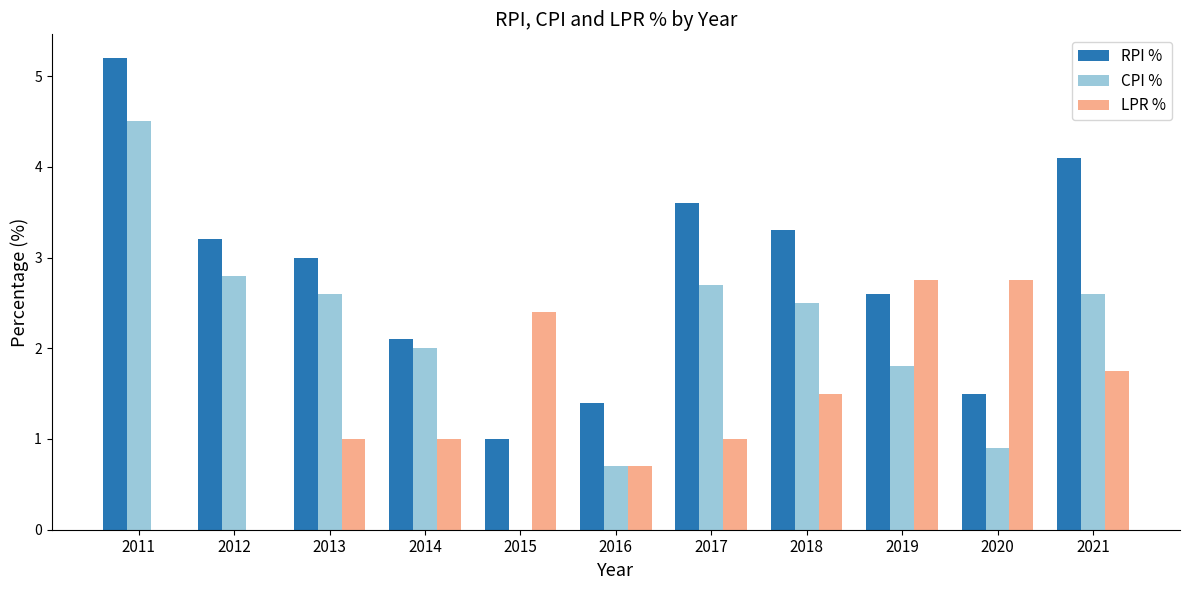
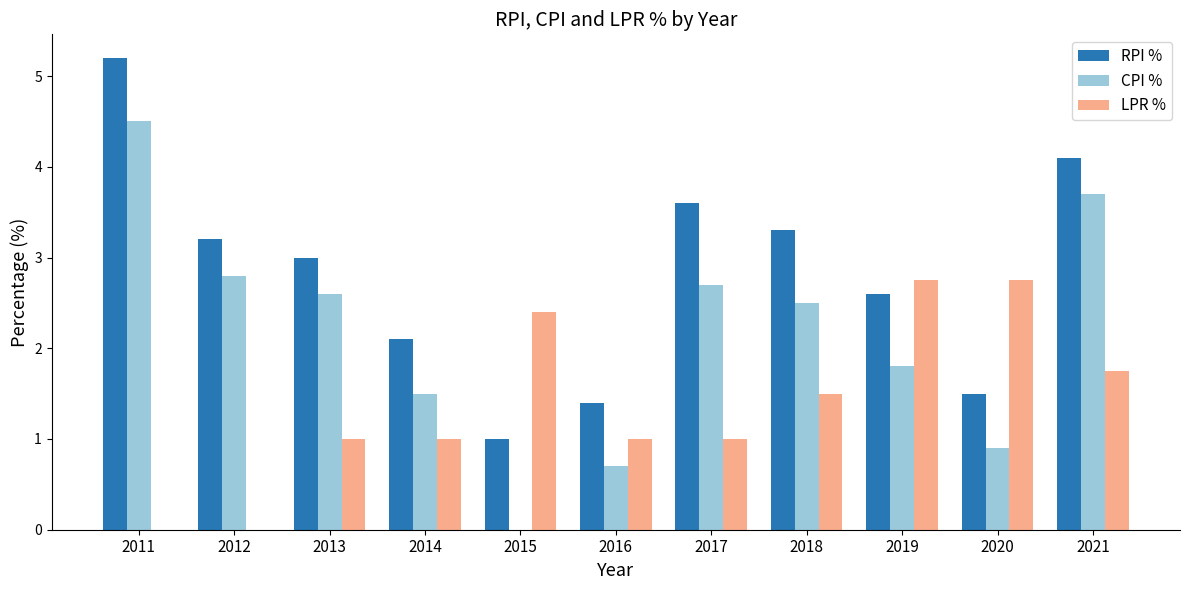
CPI %, 2014: 2.0 -> 1.5
LPR %, 2016: 0.7 -> 1.0
CPI %, 2021: 2.6 -> 3.7
